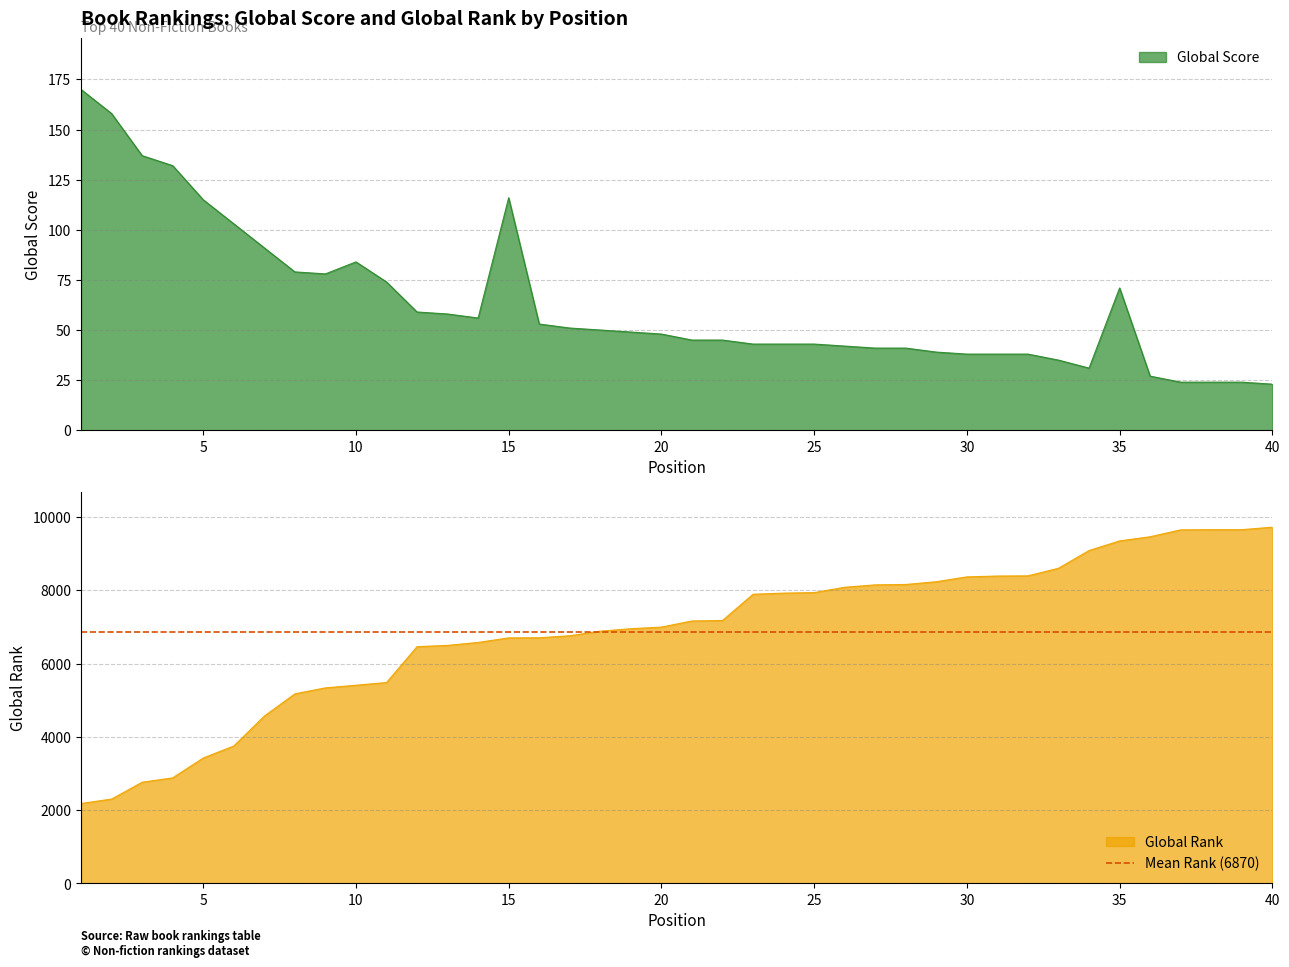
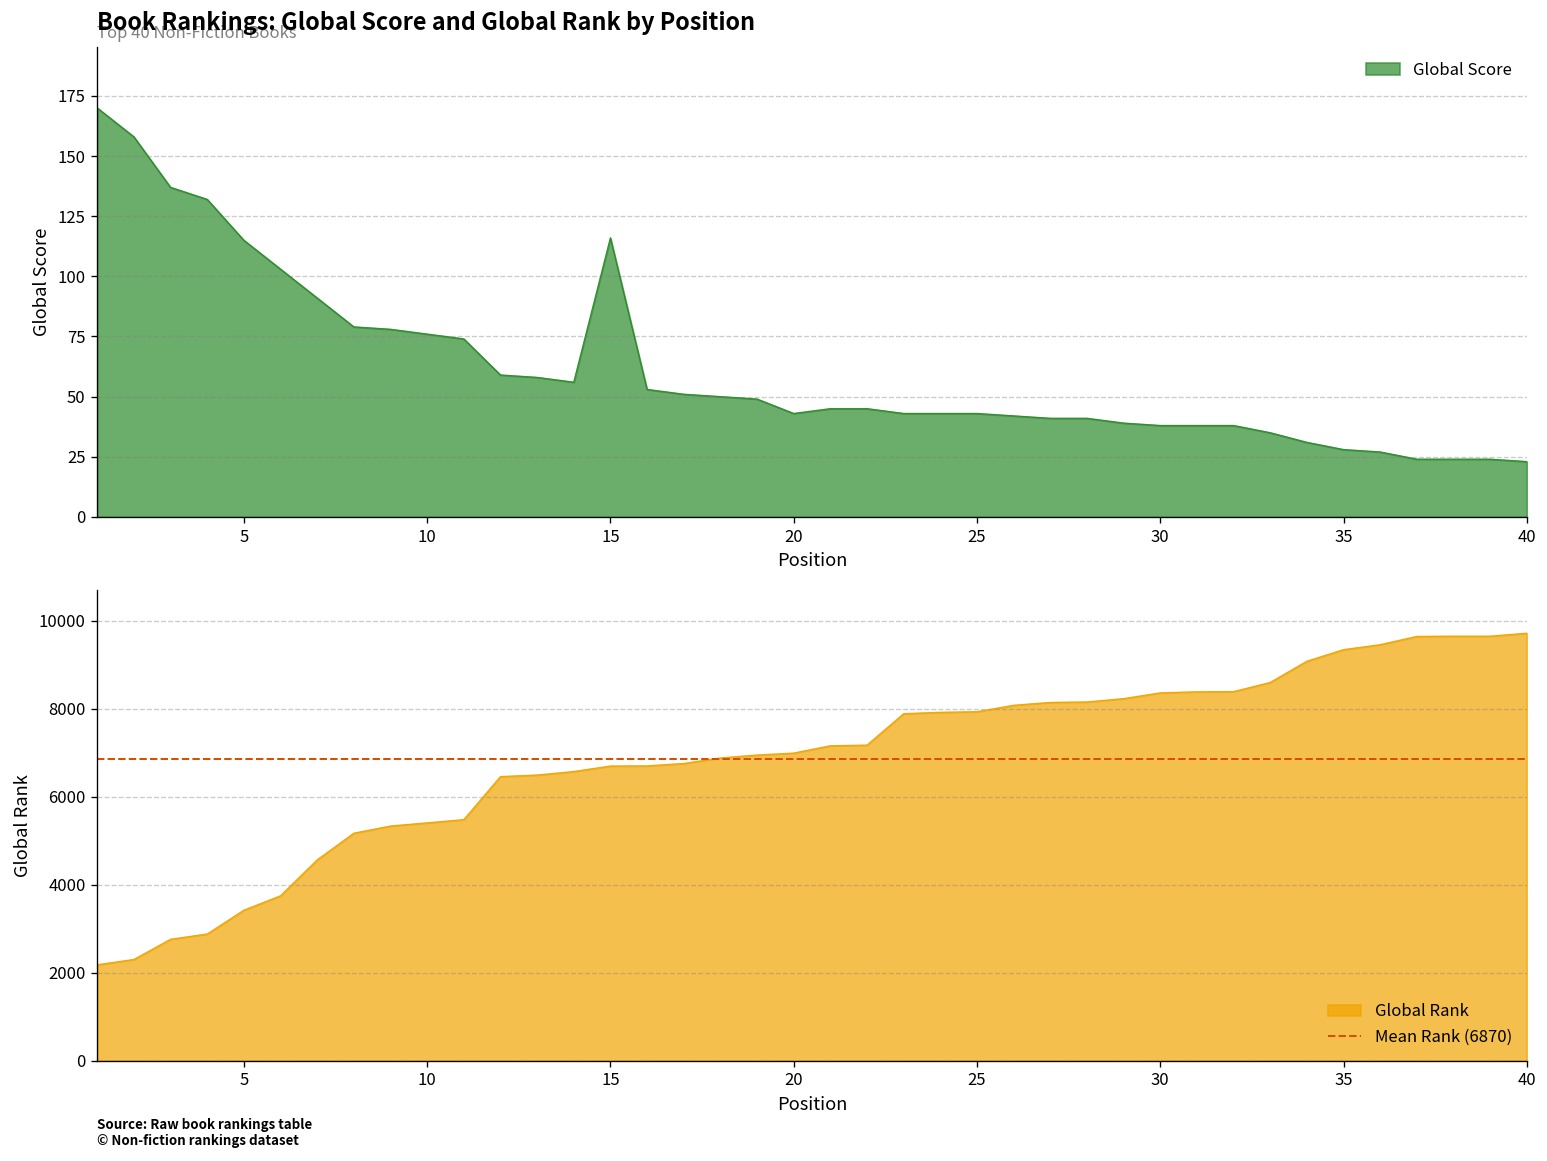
Book Rankings: Global Score and Global Rank by Position, 10: 84 -> 76
Book Rankings: Global Score and Global Rank by Position, 20: 48 -> 43
Book Rankings: Global Score and Global Rank by Position, 35: 71 -> 28
